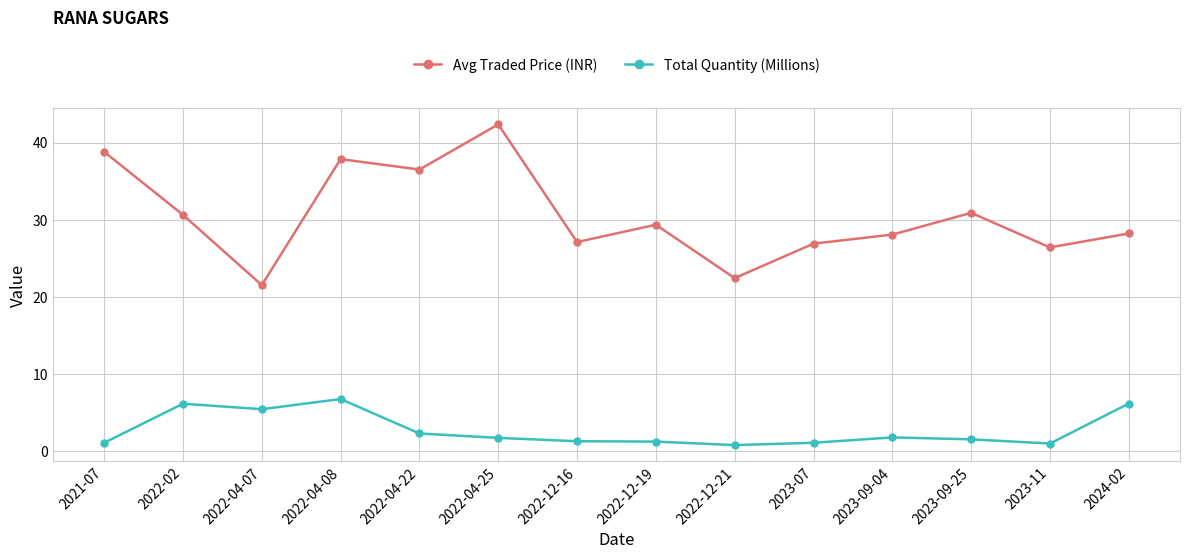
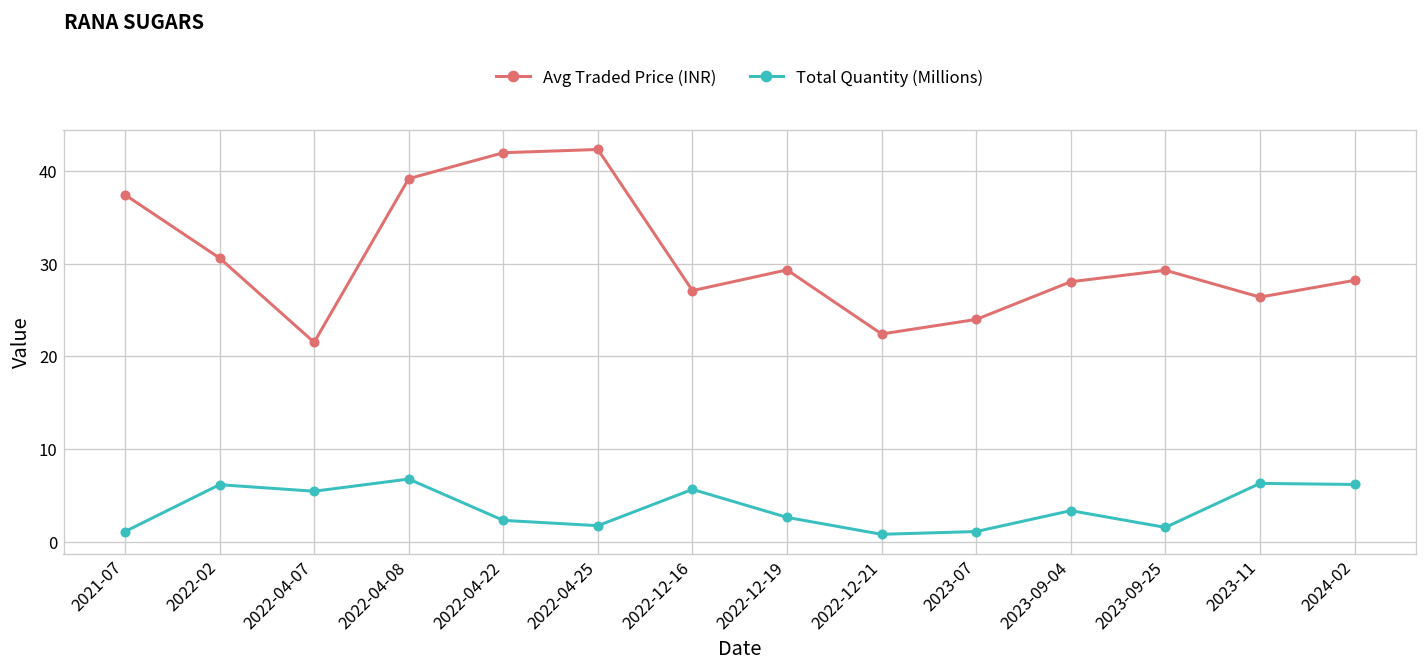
Avg Traded Price (INR), 2021-07: 39 -> 37
Avg Traded Price (INR), 2022-04-08: 38 -> 39
Avg Traded Price (INR), 2022-04-22: 37 -> 42
Total Quantity (Millions), 2022-12-16: 1 -> 6
Total Quantity (Millions), 2022-12-19: 1 -> 3
Avg Traded Price (INR), 2023-07: 27 -> 24
Total Quantity (Millions), 2023-09-04: 2 -> 3
Avg Traded Price (INR), 2023-09-25: 31 -> 29
Total Quantity (Millions), 2023-11: 1 -> 6
